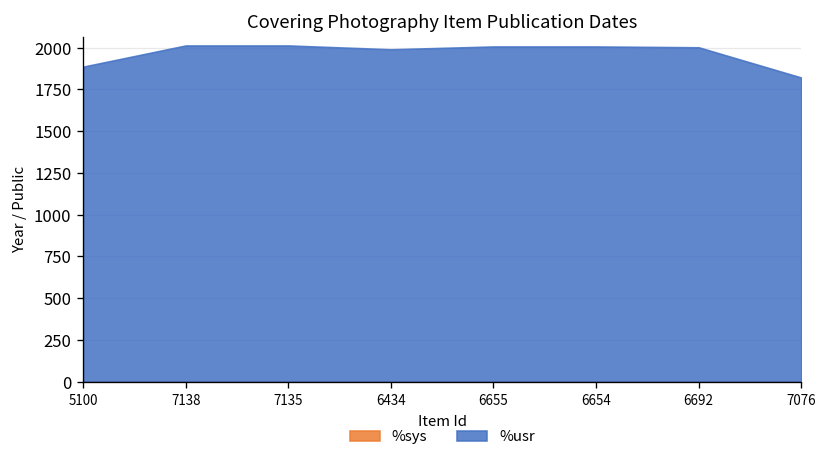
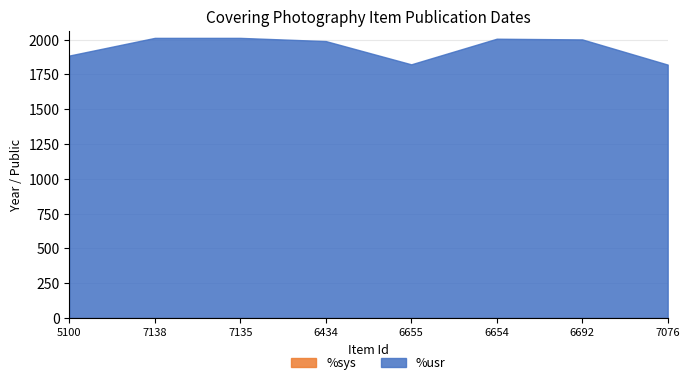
%usr, 6655: 2010 -> 1820
